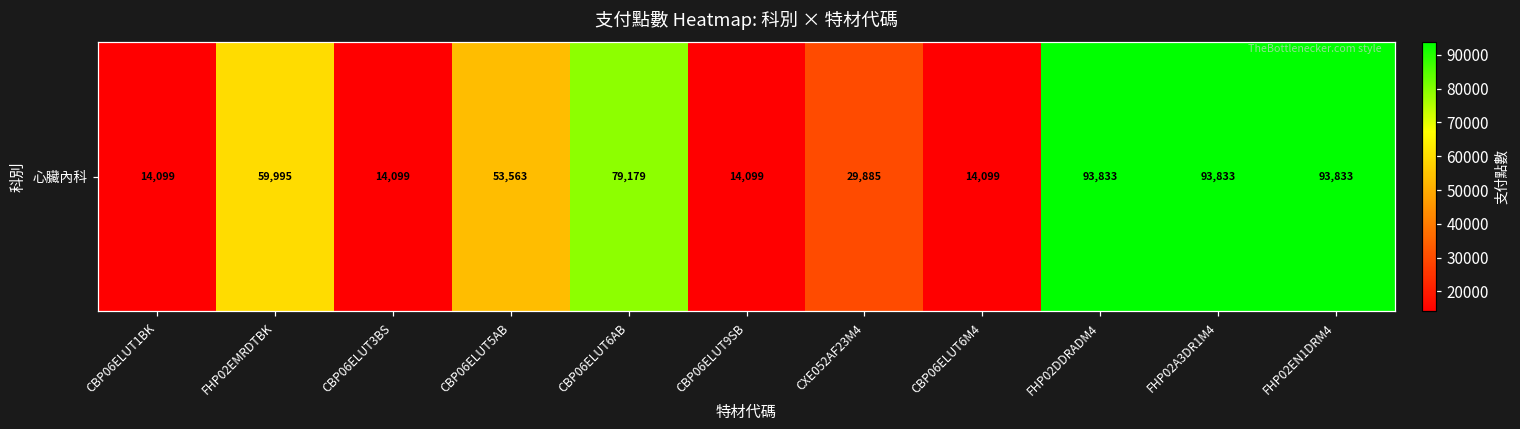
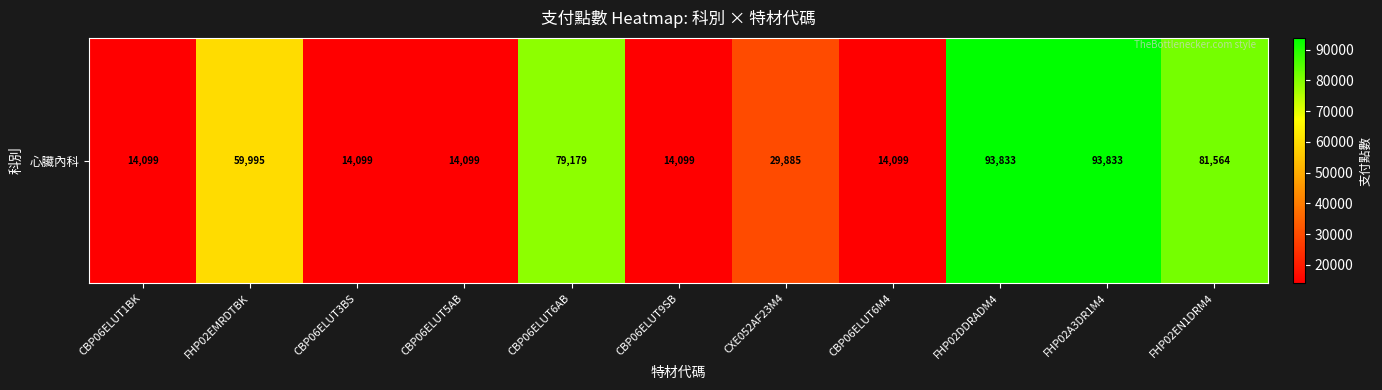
心臟內科, CBP06ELUT5AB: 53,563 -> 14,099
心臟內科, FHP02EN1DRM4: 93,833 -> 81,564
